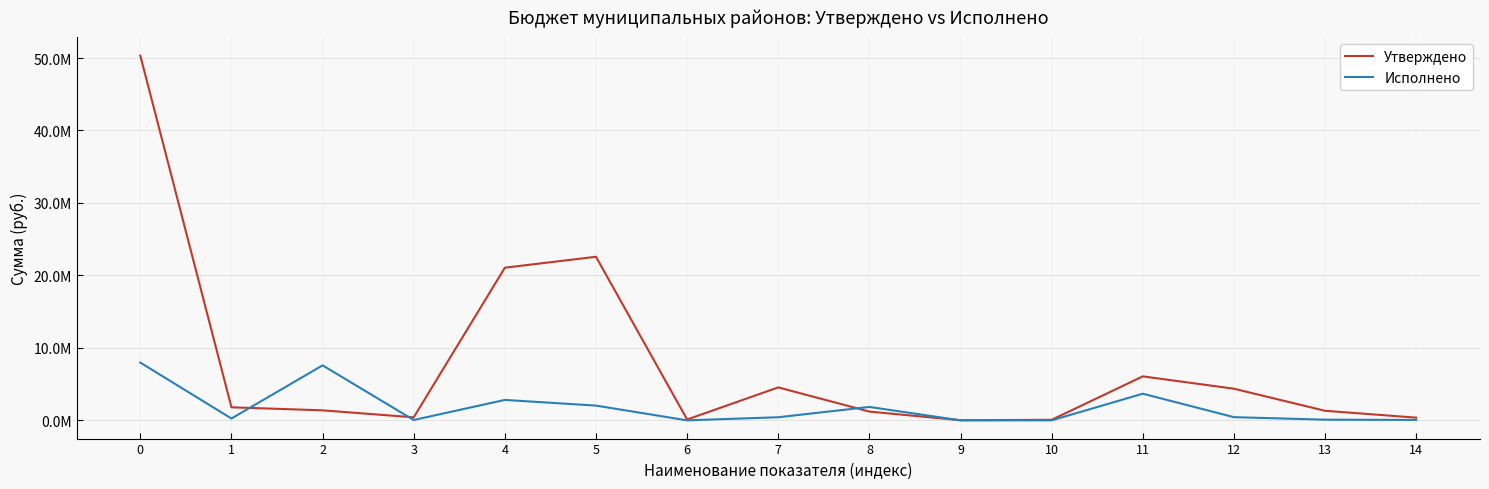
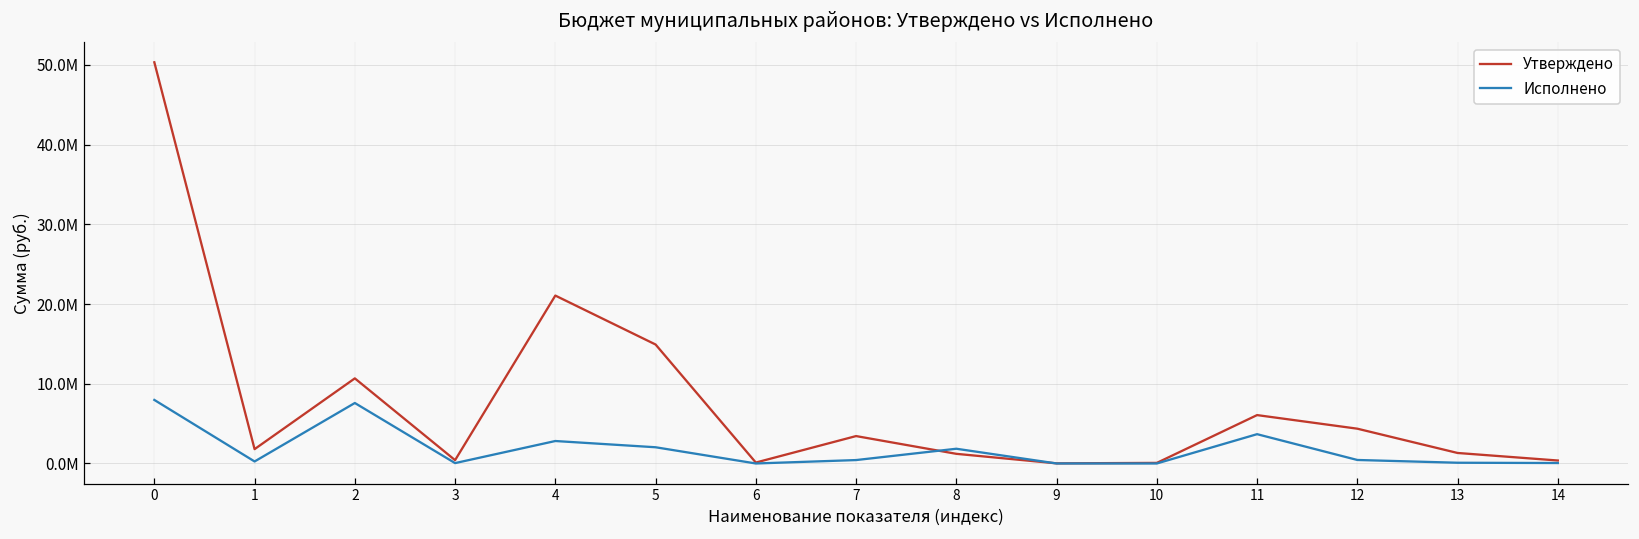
Утверждено, 2: 1000000 -> 11000000
Утверждено, 5: 23000000 -> 15000000
Утверждено, 7: 5000000 -> 3000000
